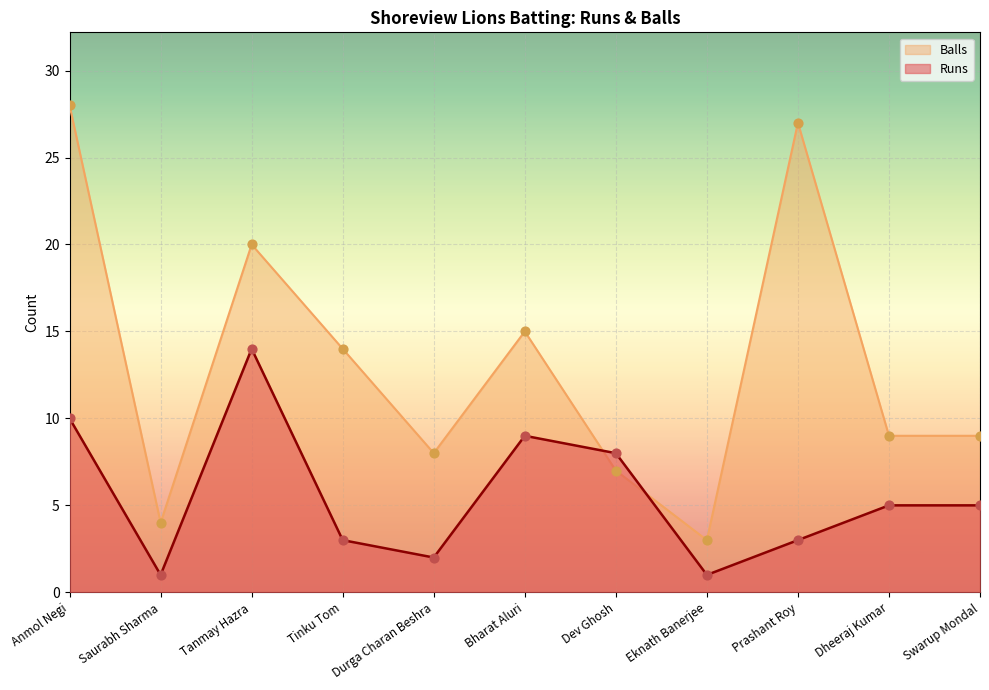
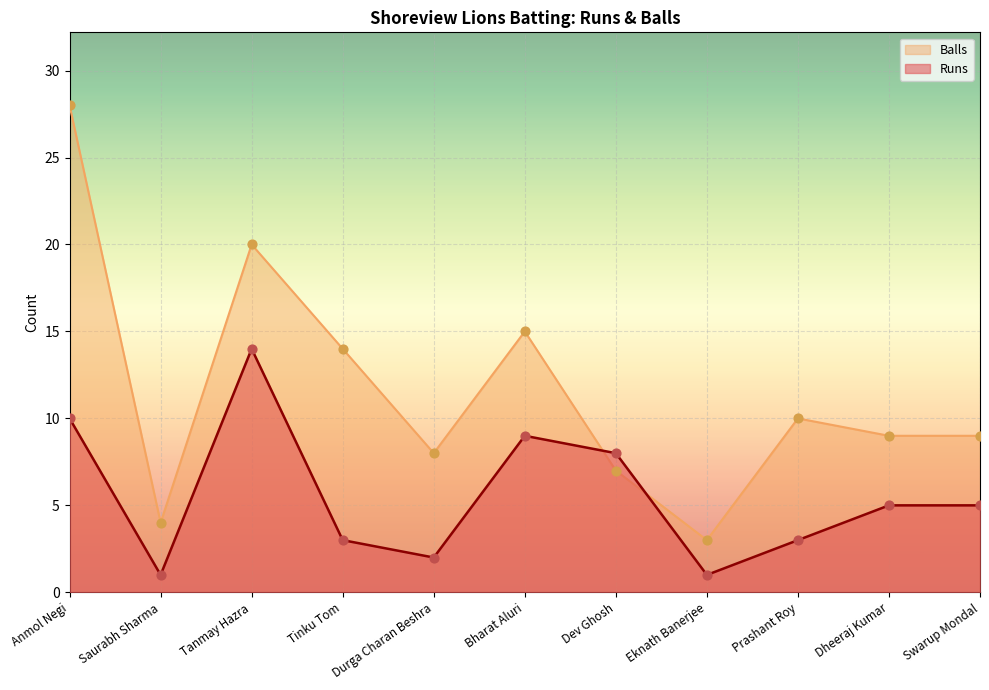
Balls, Prashant Roy: 27 -> 10
